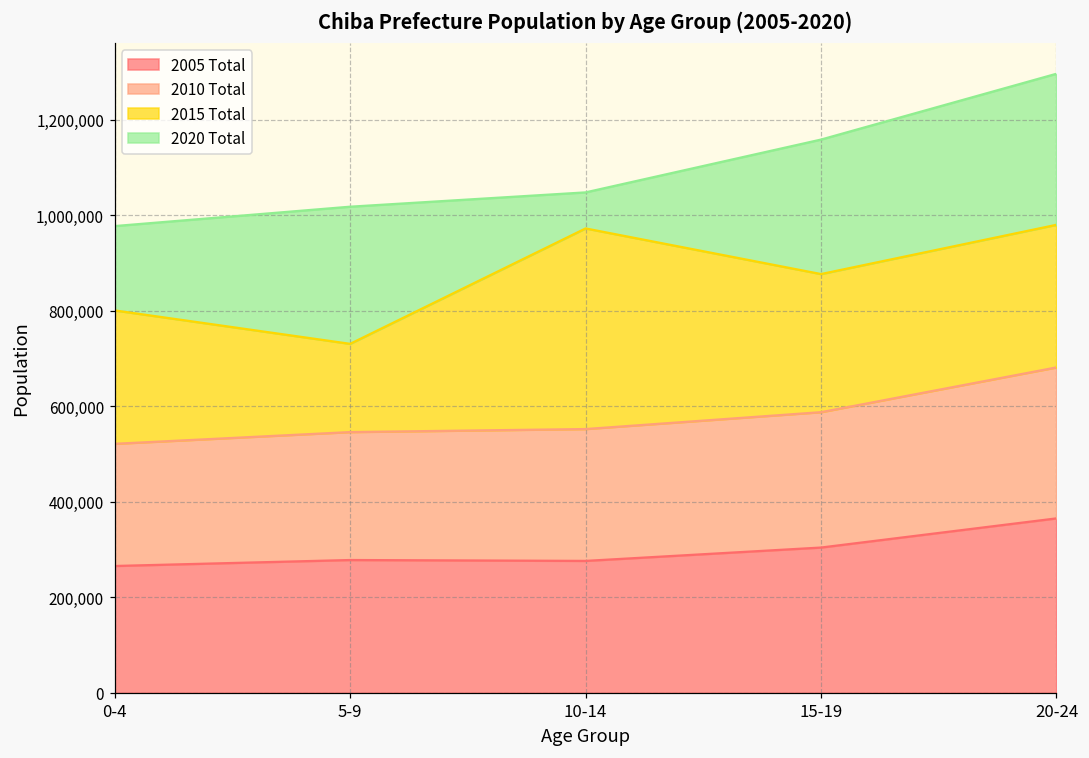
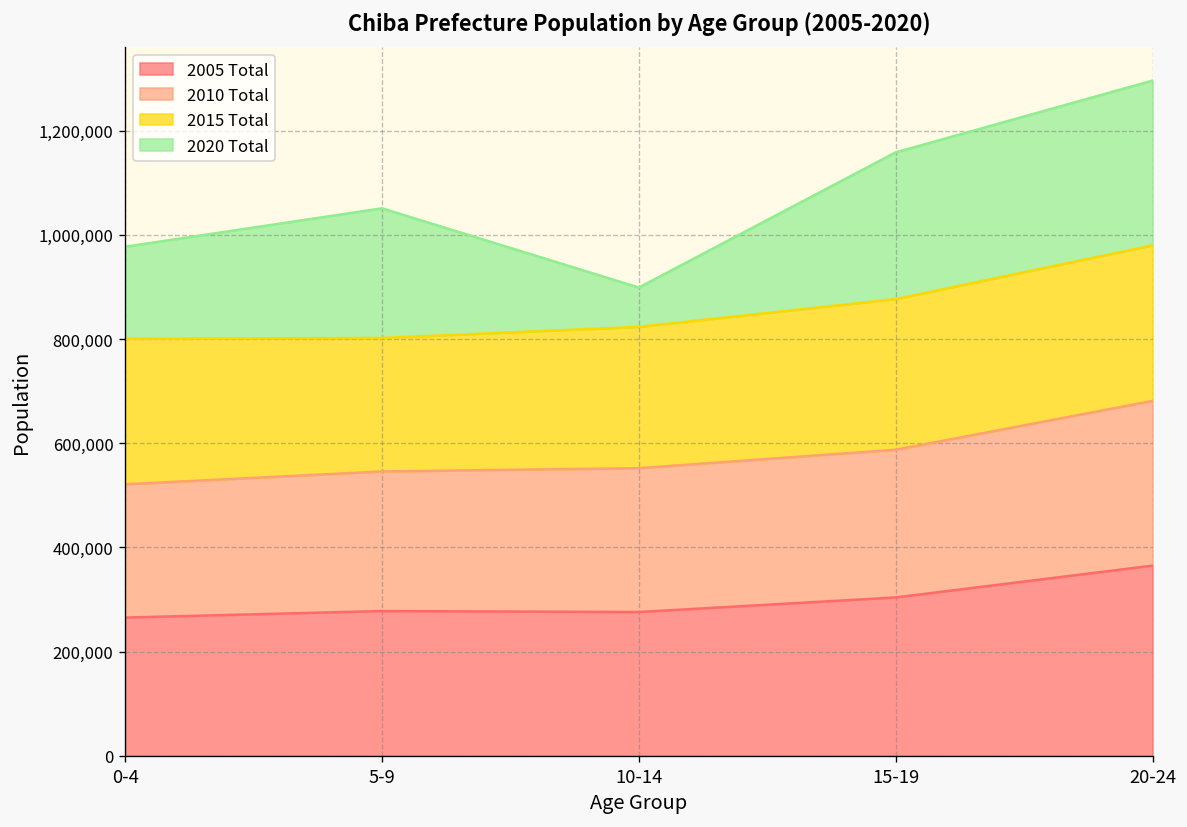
2015 Total, 5-9: 180,000 -> 260,000
2020 Total, 5-9: 290,000 -> 250,000
2015 Total, 10-14: 420,000 -> 270,000
